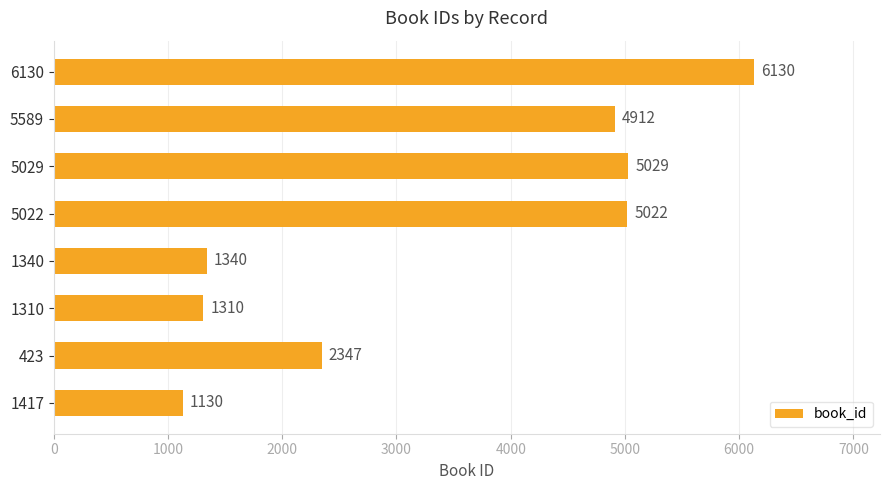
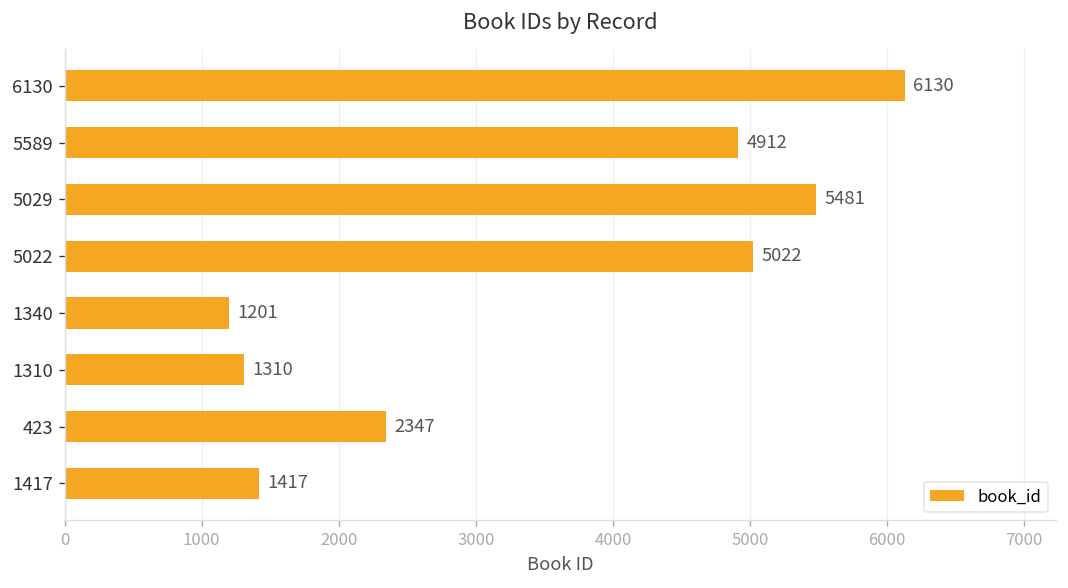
5029: 5029 -> 5481
1340: 1340 -> 1201
1417: 1130 -> 1417
